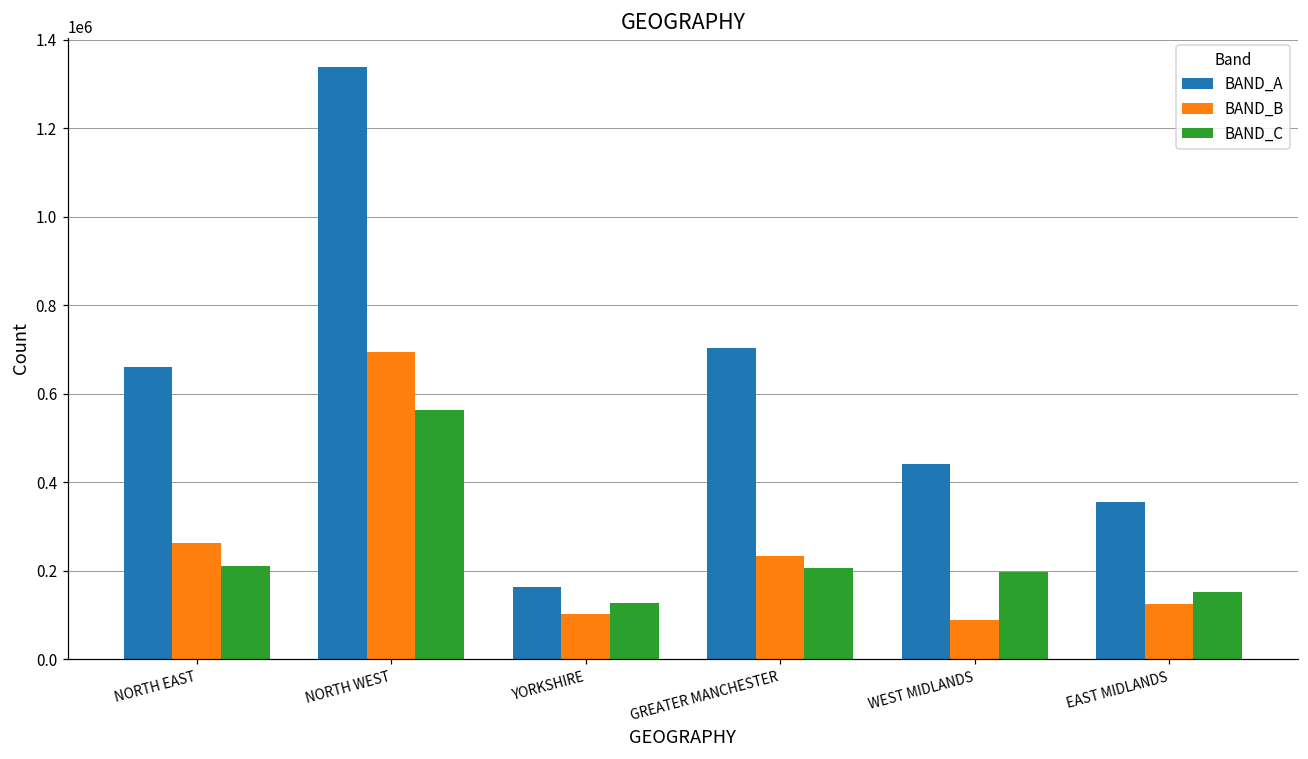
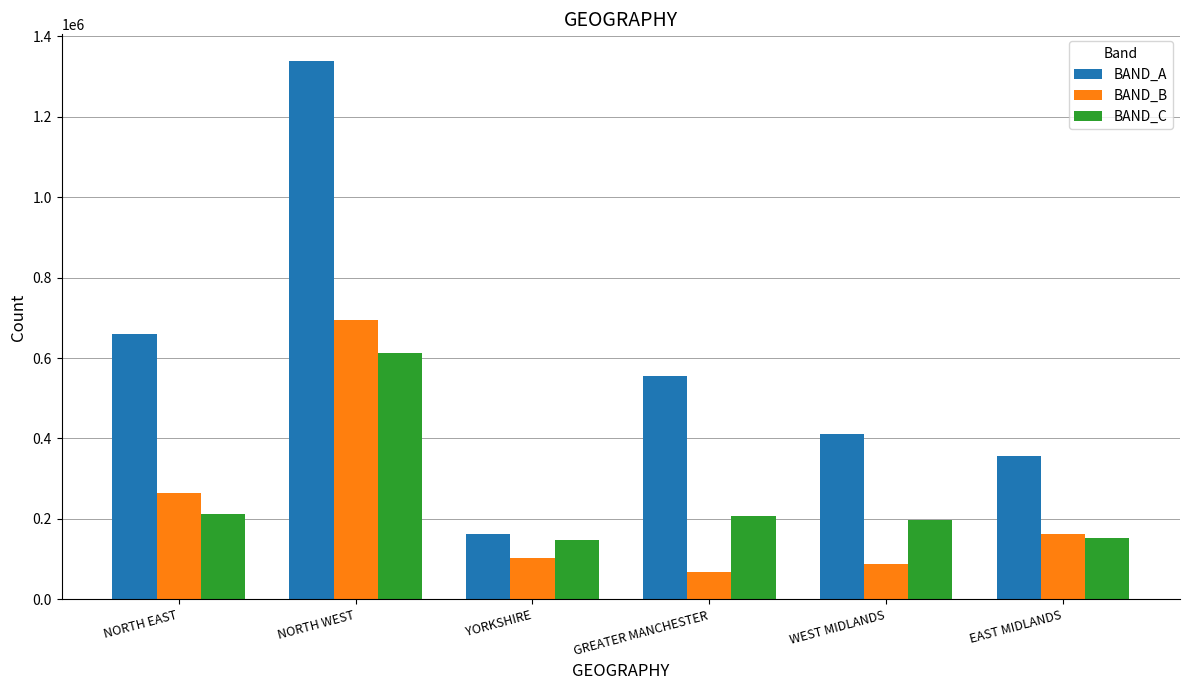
BAND_C, NORTH WEST: 560000 -> 610000
BAND_C, YORKSHIRE: 130000 -> 150000
BAND_A, GREATER MANCHESTER: 700000 -> 560000
BAND_B, GREATER MANCHESTER: 230000 -> 70000
BAND_A, WEST MIDLANDS: 440000 -> 410000
BAND_B, EAST MIDLANDS: 130000 -> 160000
